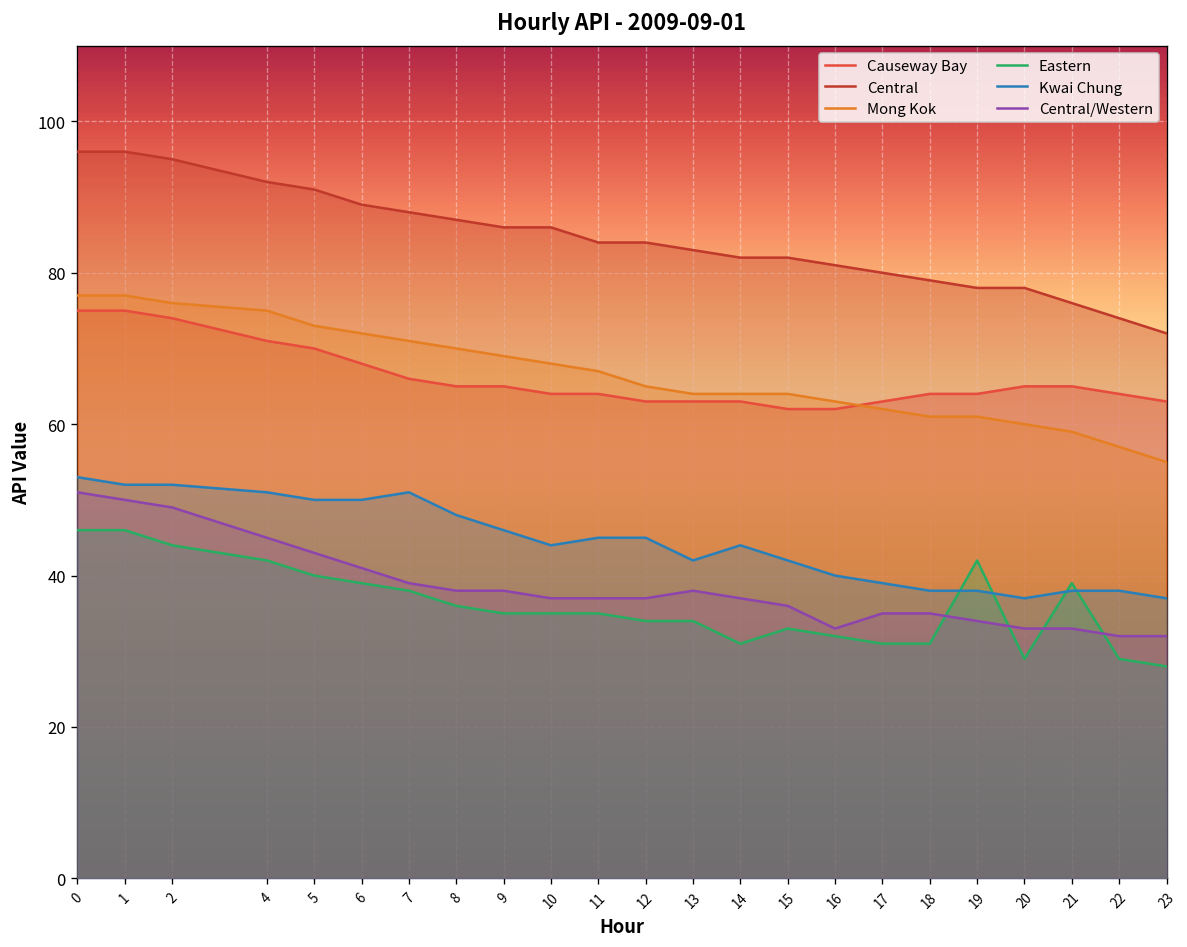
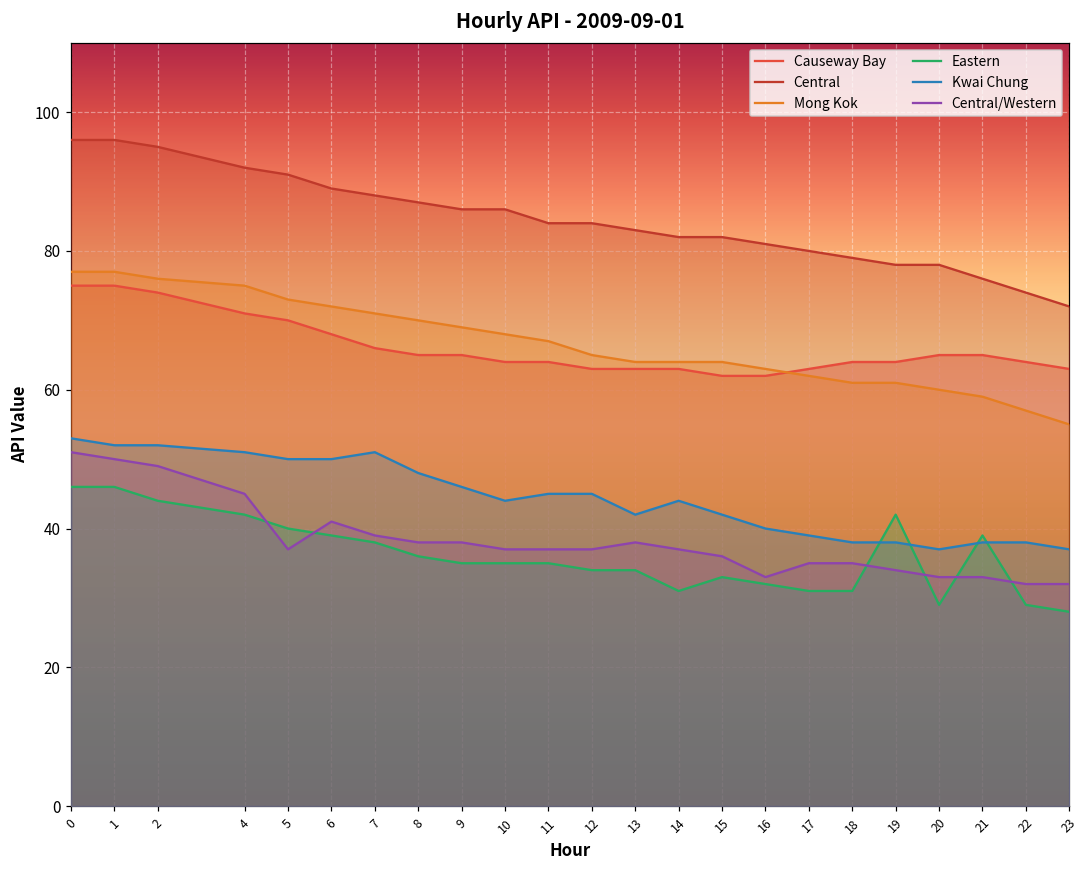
Central/Western, 5: 43 -> 37
